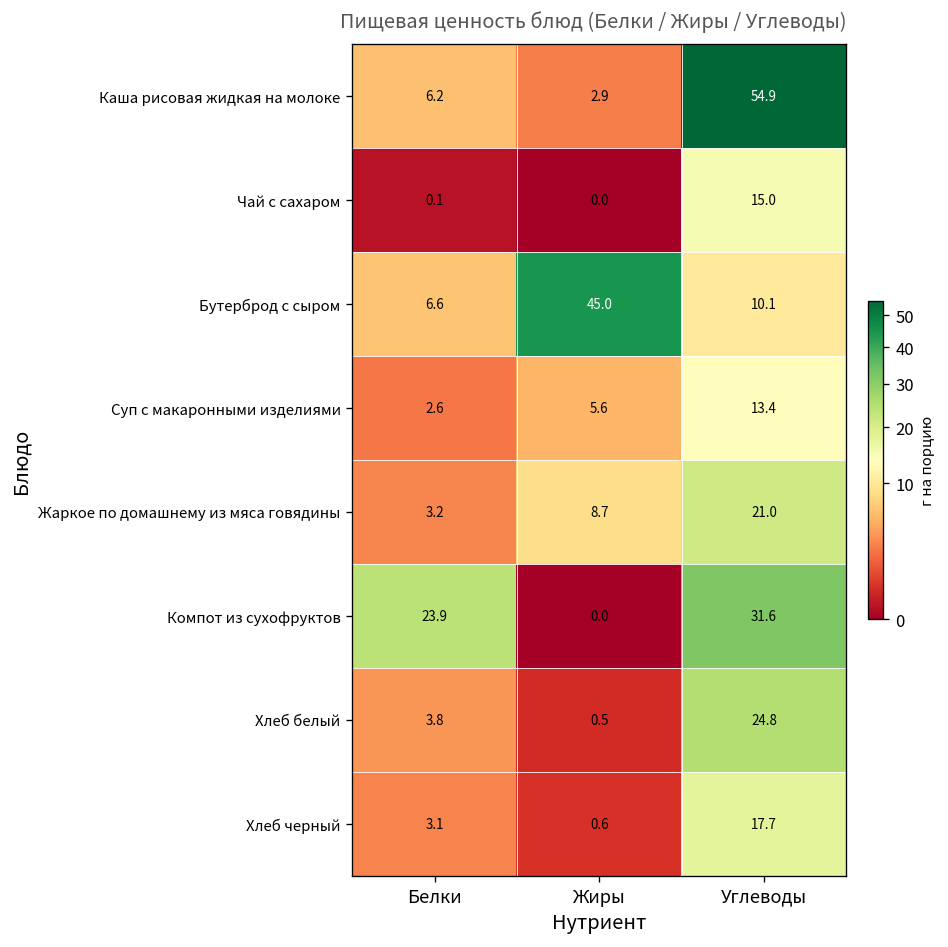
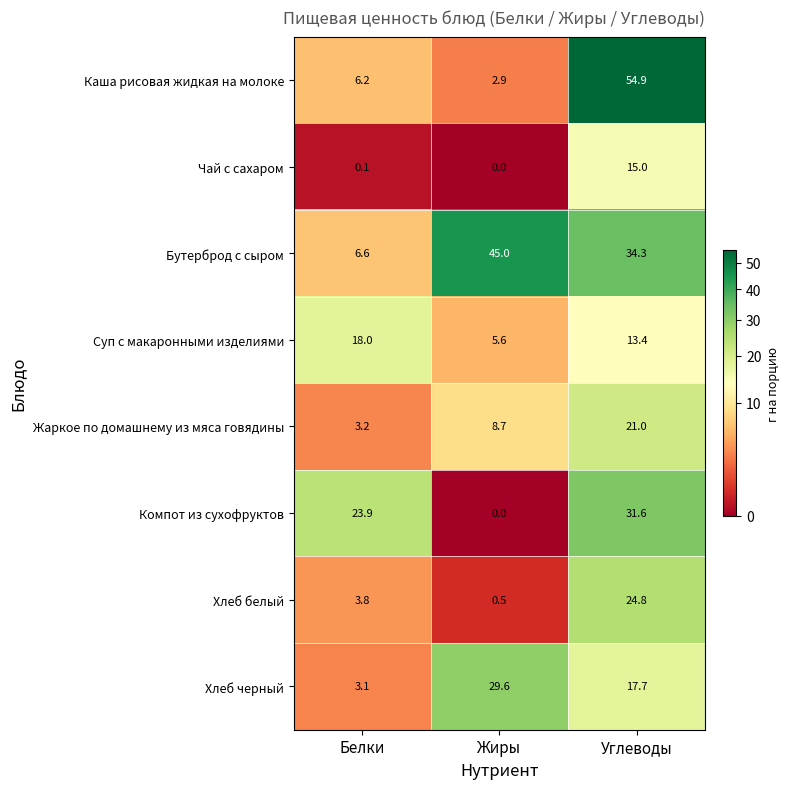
Бутерброд с сыром, Углеводы: 10.1 -> 34.3
Суп с макаронными изделиями, Белки: 2.6 -> 18.0
Хлеб черный, Жиры: 0.6 -> 29.6
